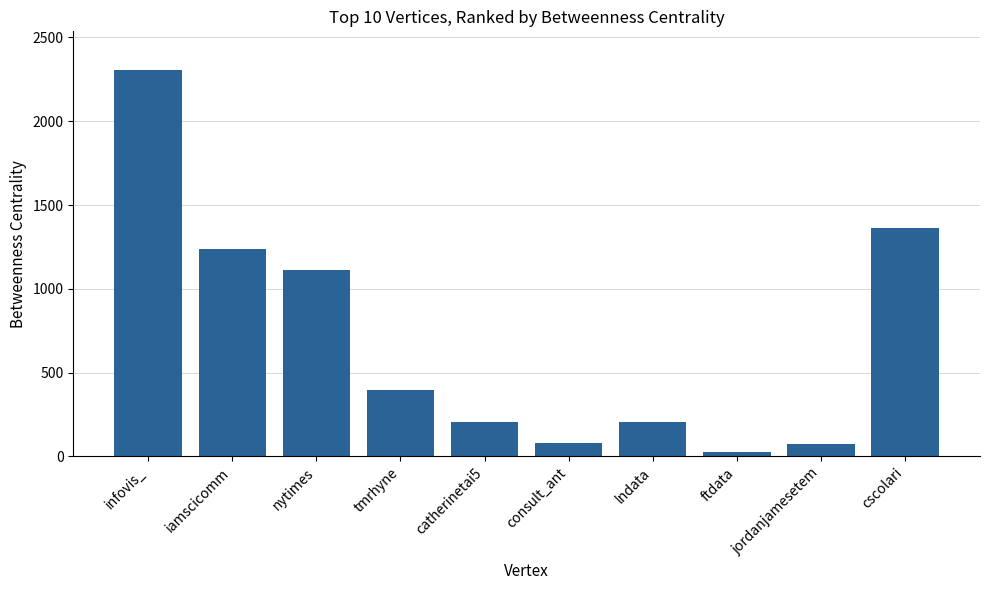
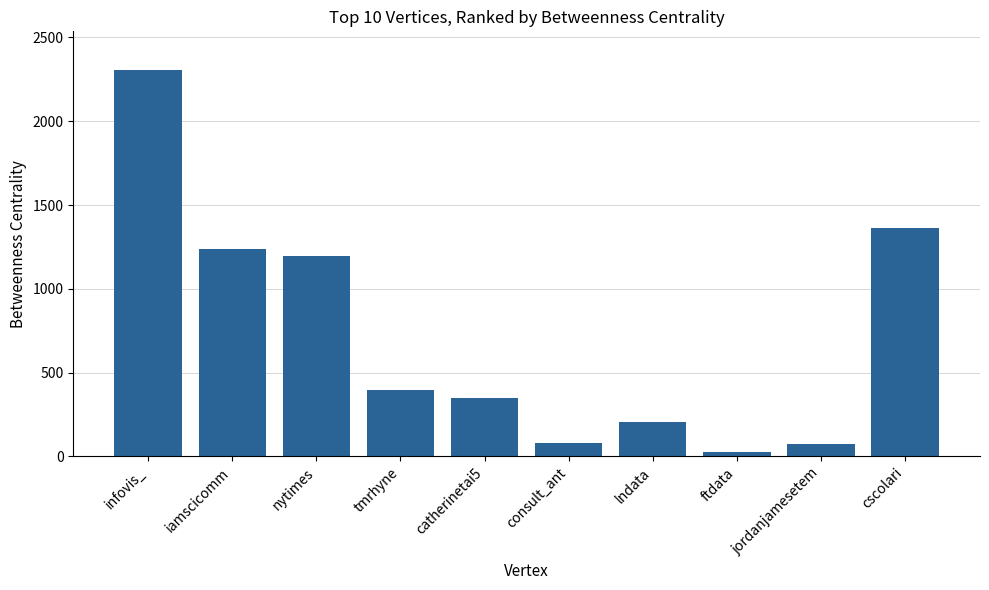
nytimes: 1110 -> 1200
catherinetai5: 200 -> 350
